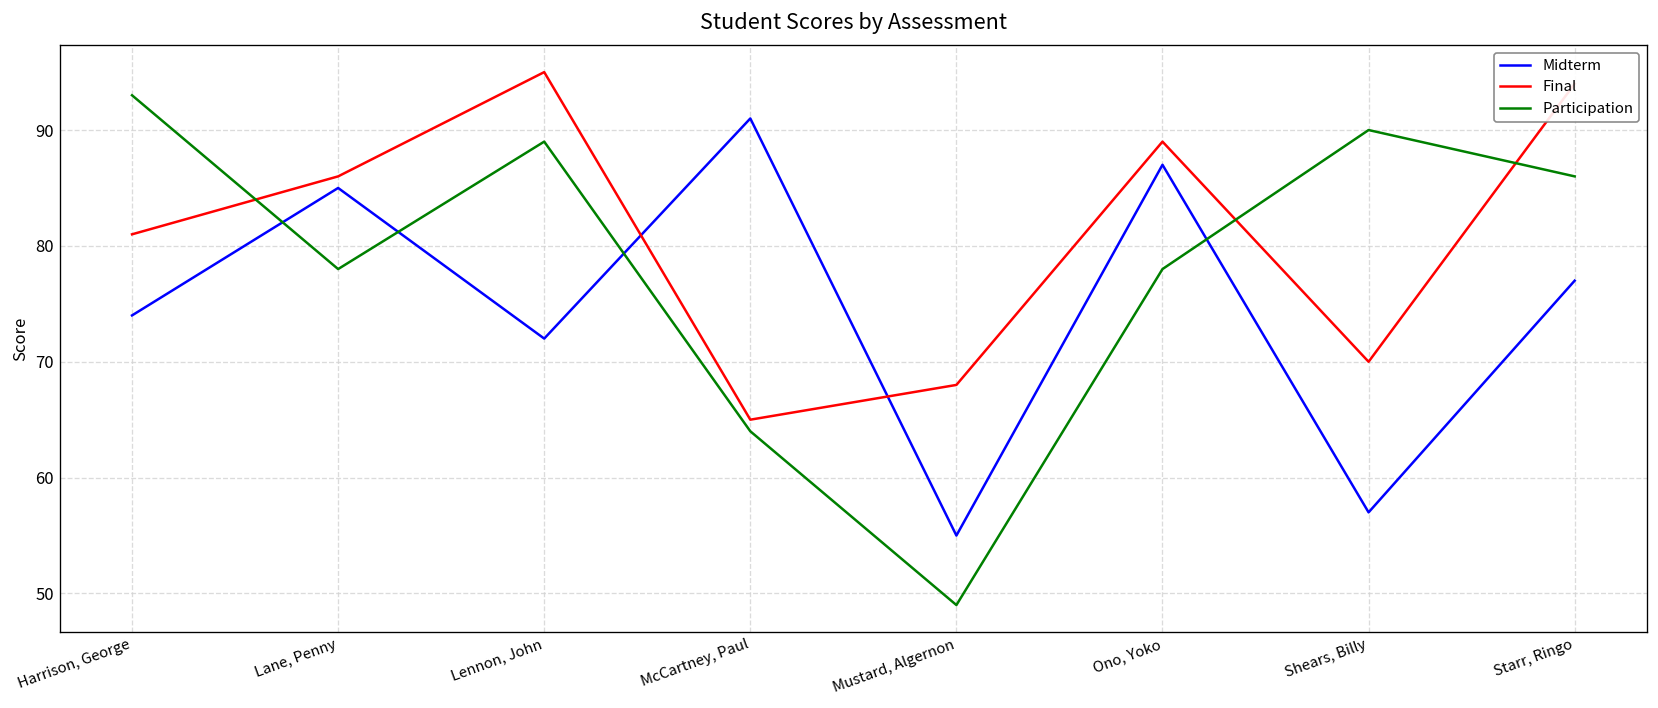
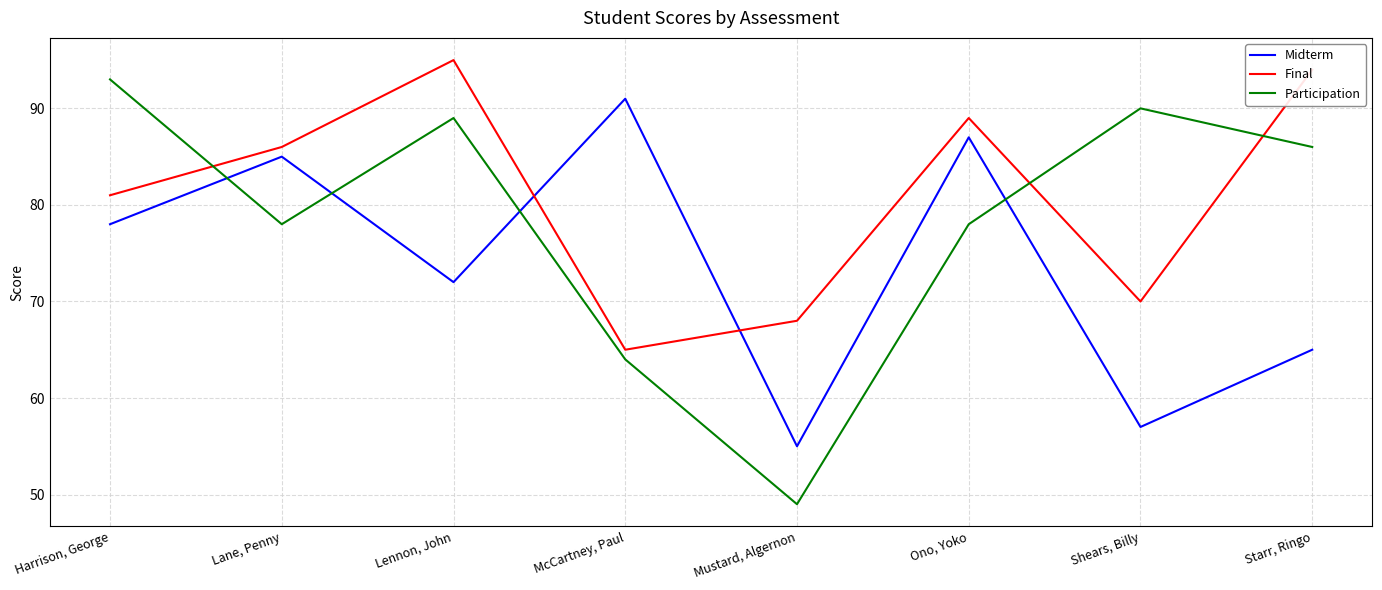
Midterm, Harrison, George: 74 -> 78
Midterm, Starr, Ringo: 77 -> 65
